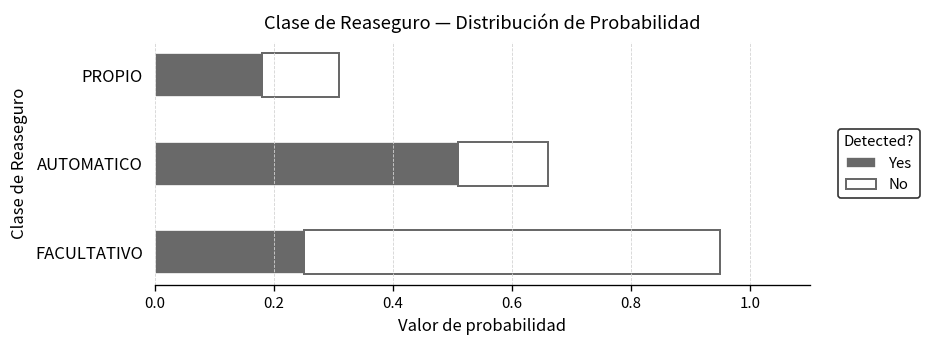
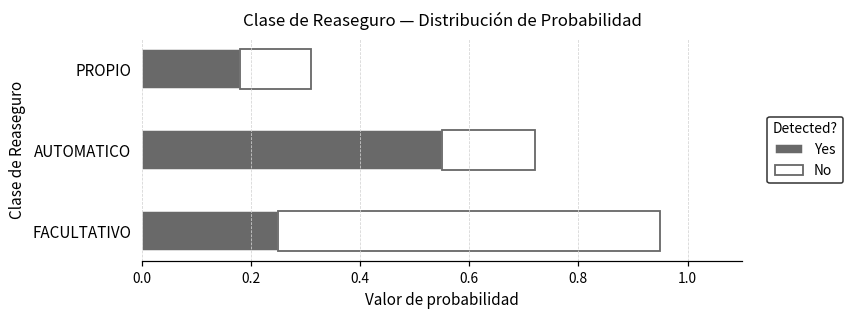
Yes, AUTOMATICO: 0.51 -> 0.55
No, AUTOMATICO: 0.15 -> 0.17
